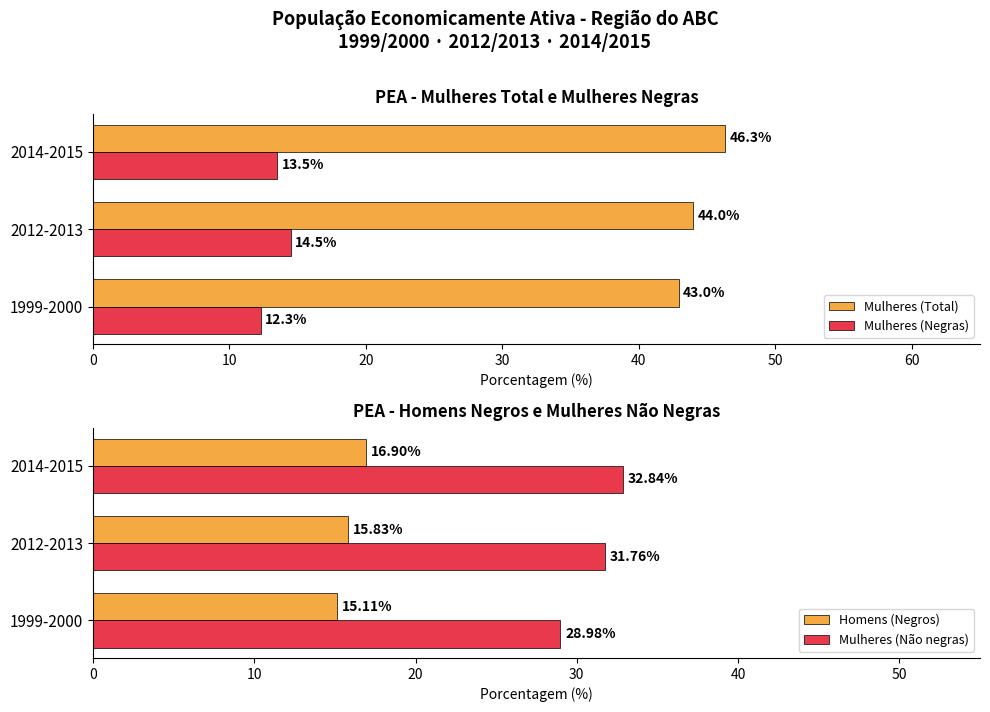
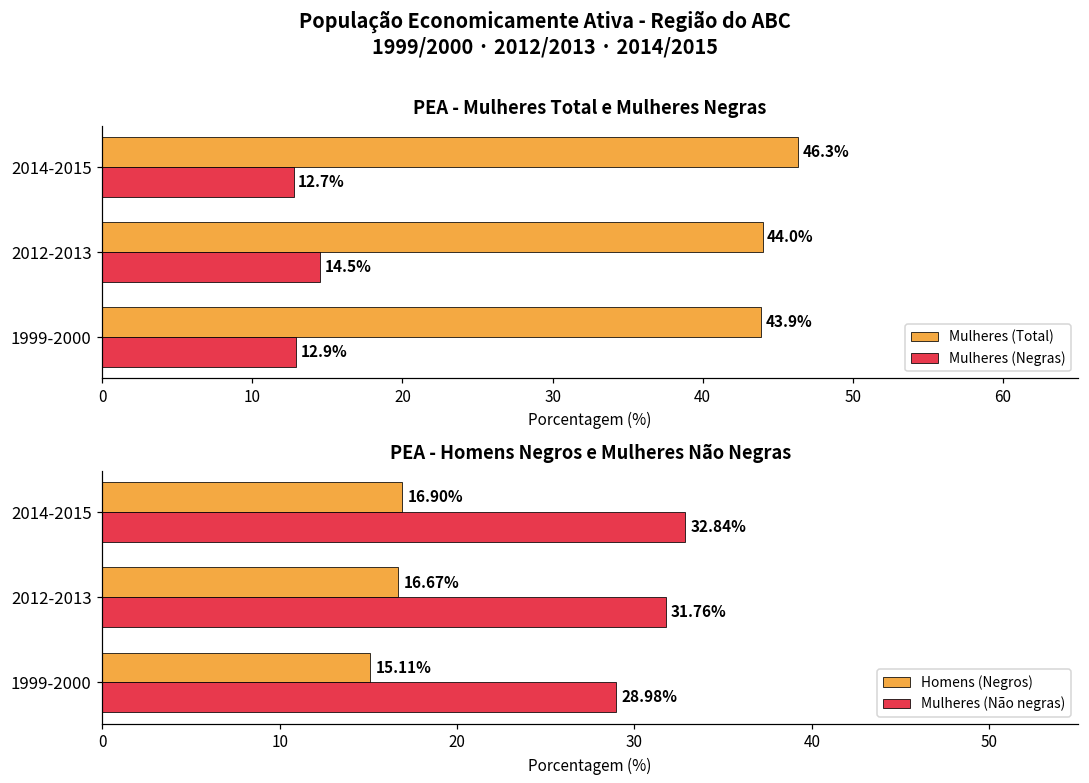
PEA - Mulheres Total e Mulheres Negras, Mulheres (Negras), 2014-2015: 13.5% -> 12.7%
PEA - Mulheres Total e Mulheres Negras, Mulheres (Total), 1999-2000: 43.0% -> 43.9%
PEA - Mulheres Total e Mulheres Negras, Mulheres (Negras), 1999-2000: 12.3% -> 12.9%
PEA - Homens Negros e Mulheres Não Negras, Homens (Negros), 2012-2013: 15.83% -> 16.67%
